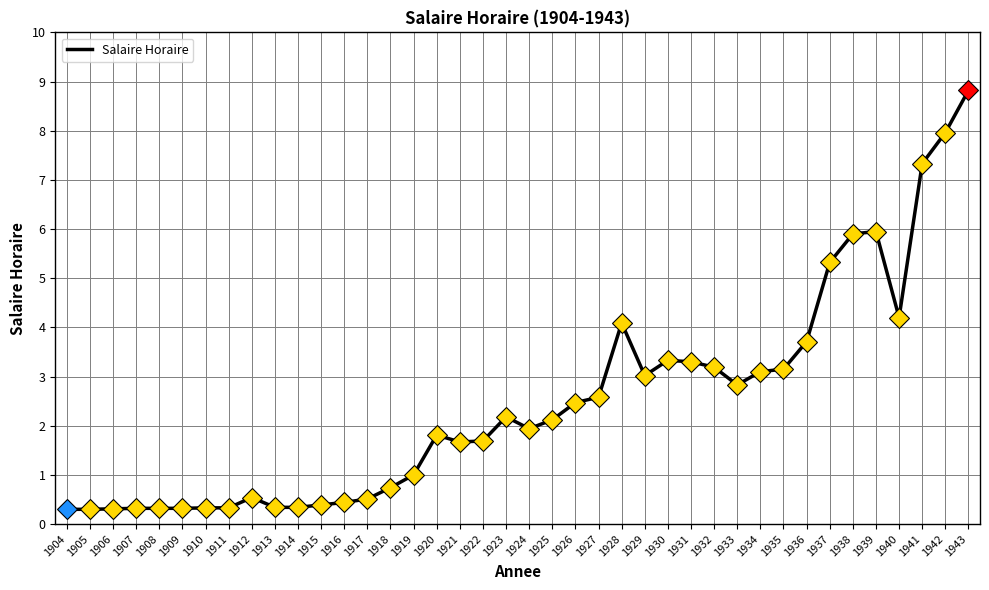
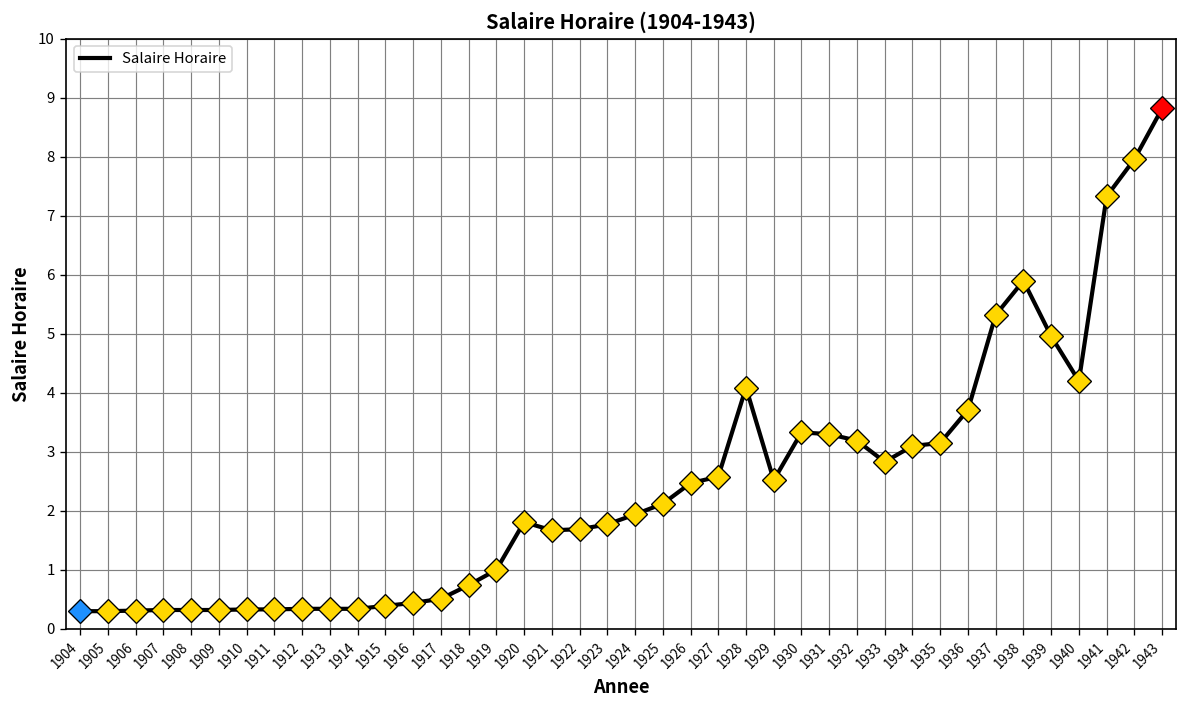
Salaire Horaire, 1912: 0.5 -> 0.3
Salaire Horaire, 1923: 2.2 -> 1.8
Salaire Horaire, 1929: 3.0 -> 2.5
Salaire Horaire, 1939: 6.0 -> 5.0
